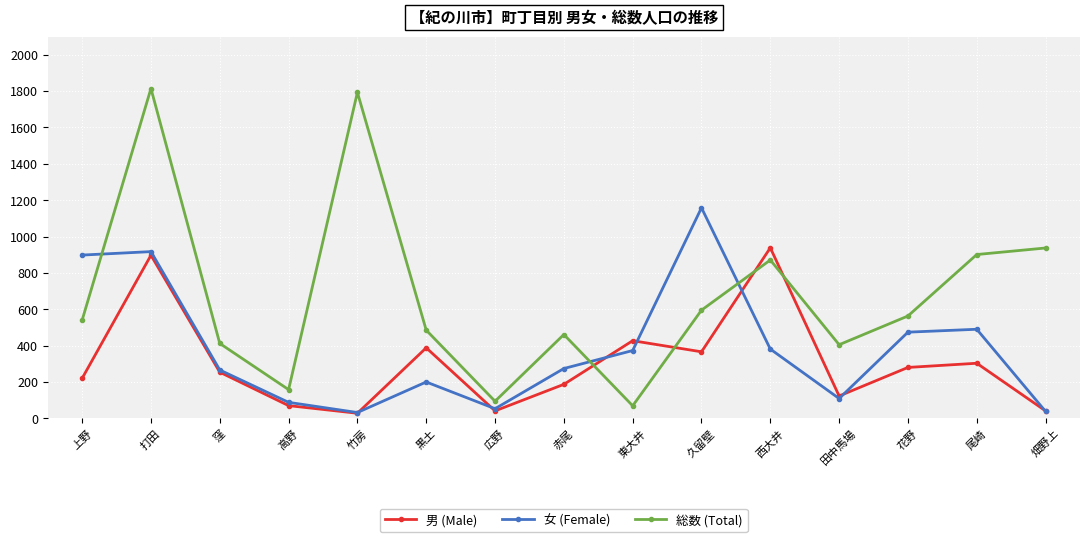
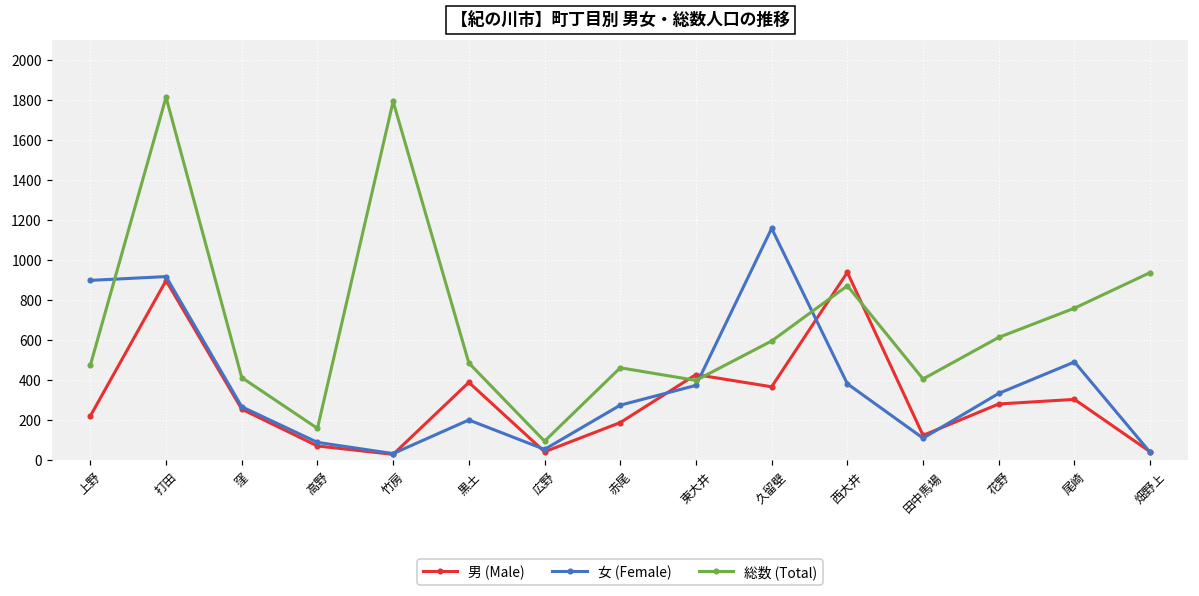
総数 (Total), 上野: 540 -> 470
総数 (Total), 東大井: 70 -> 400
女 (Female), 花野: 470 -> 330
総数 (Total), 花野: 560 -> 610
総数 (Total), 尾崎: 900 -> 760
